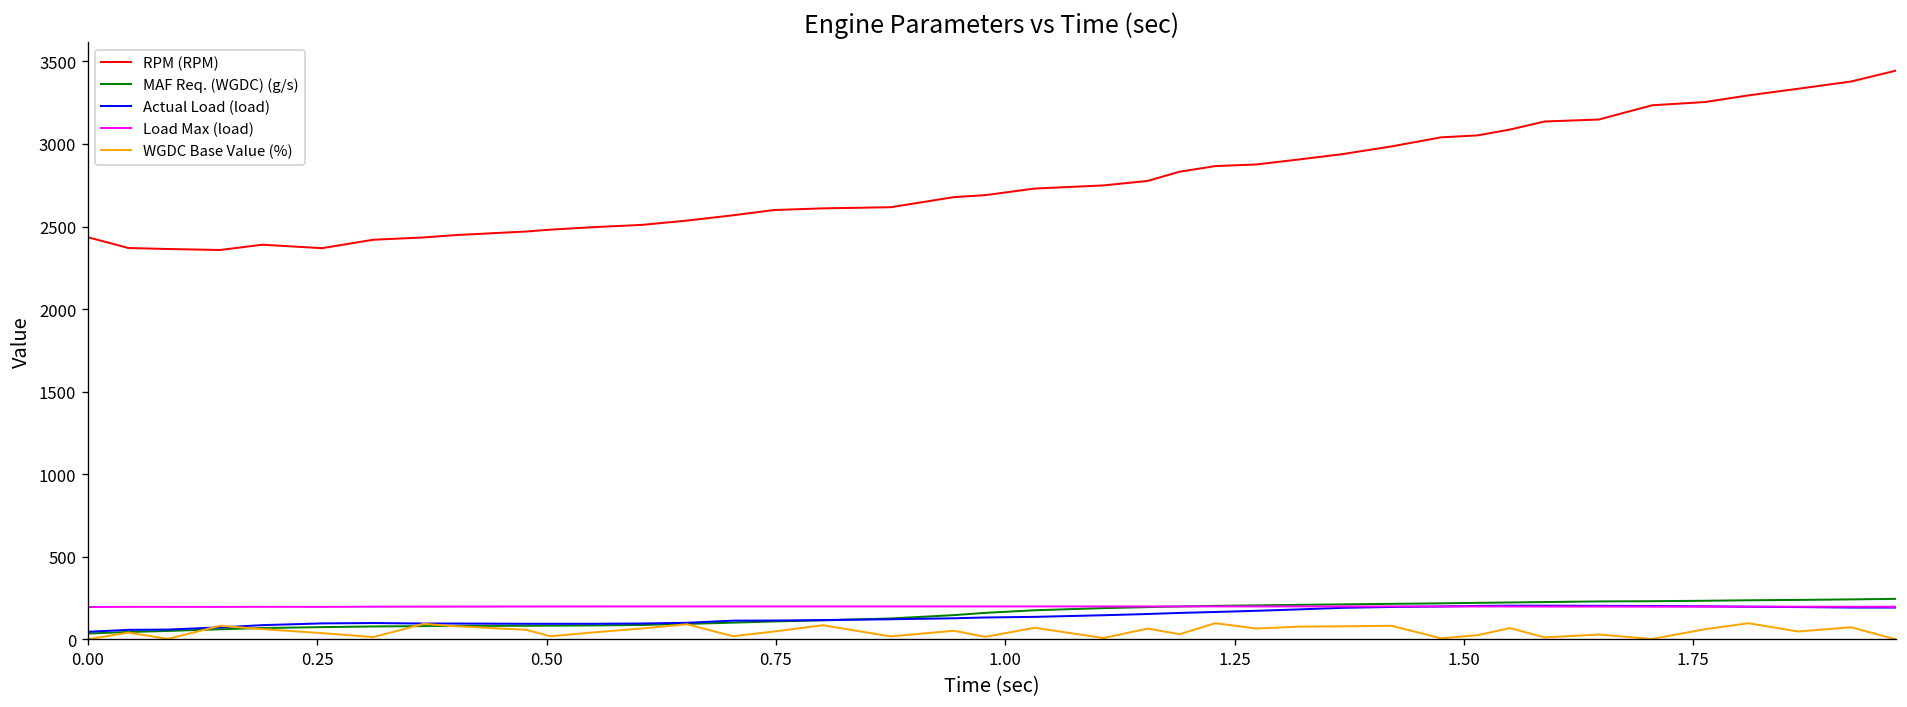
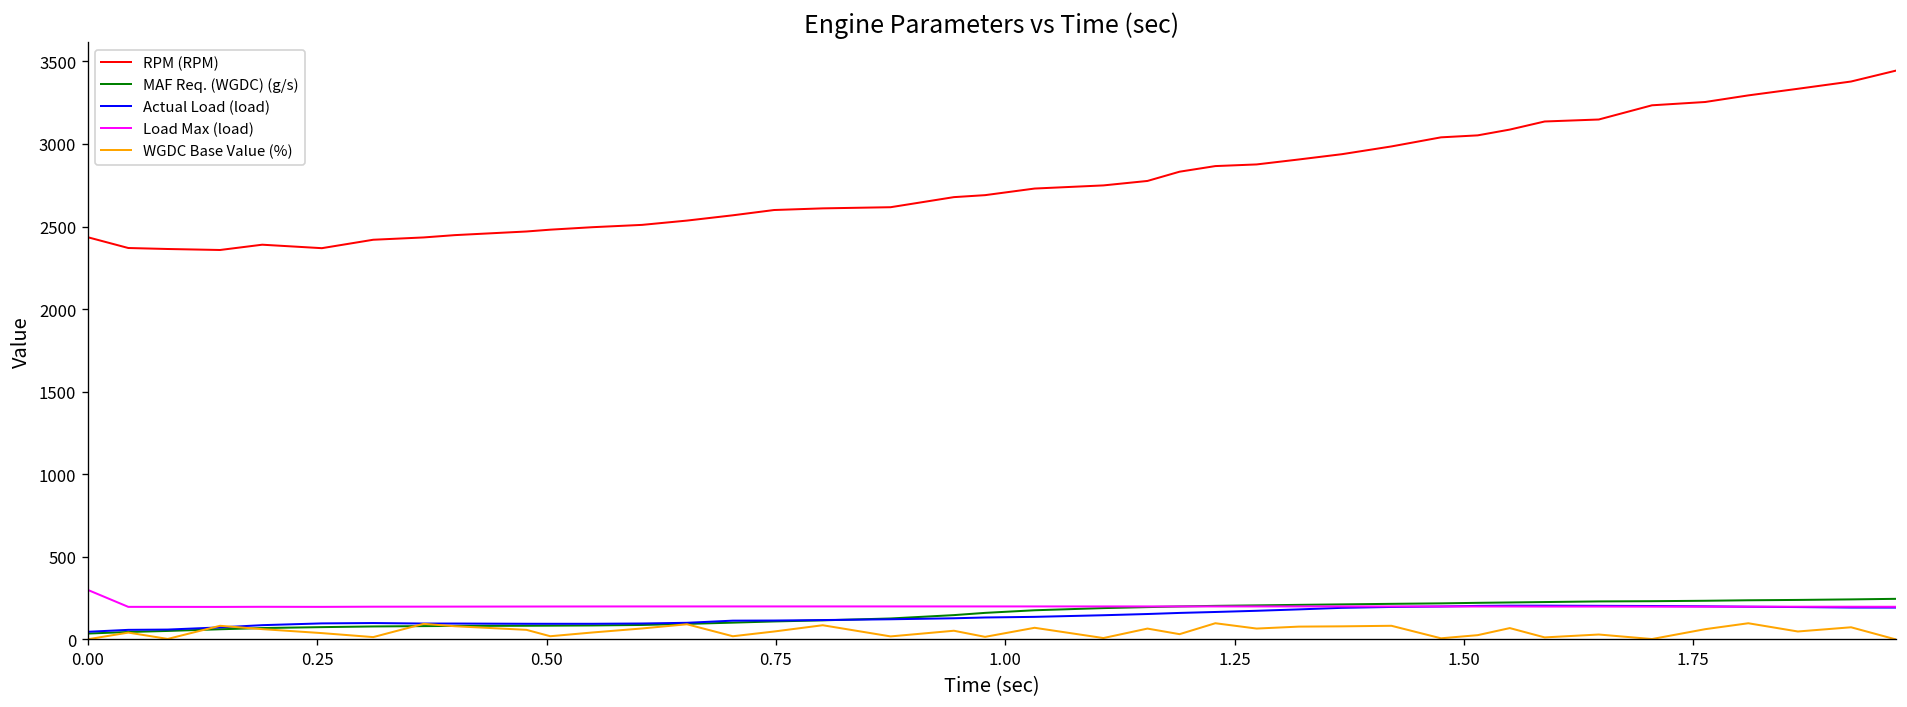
Load Max (load), 0.00: 200 -> 300
